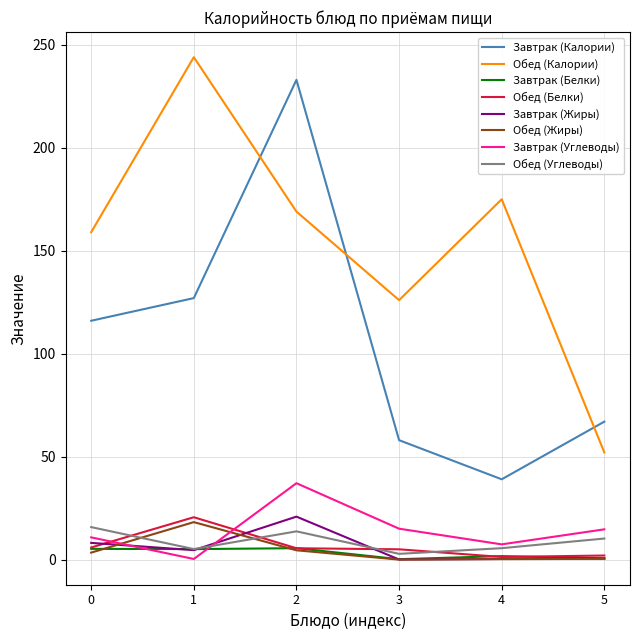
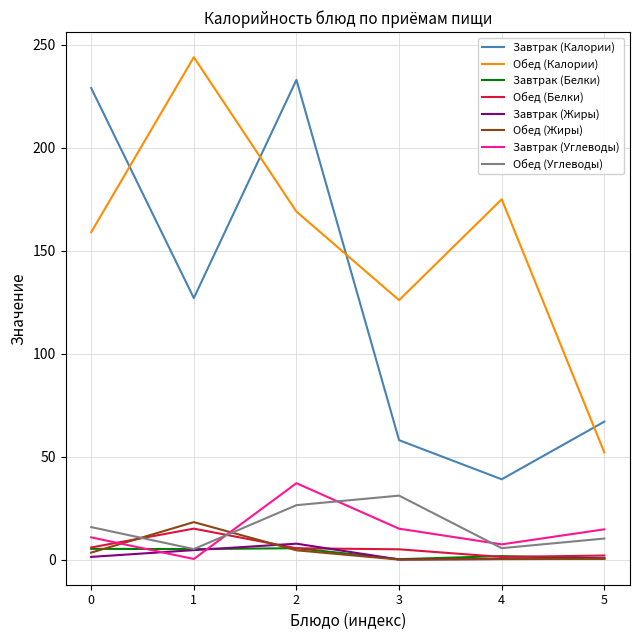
Завтрак (Калории), 0: 116 -> 229
Завтрак (Жиры), 0: 8 -> 1
Обед (Белки), 1: 21 -> 15
Завтрак (Жиры), 2: 21 -> 8
Обед (Углеводы), 2: 14 -> 26
Обед (Углеводы), 3: 3 -> 31
